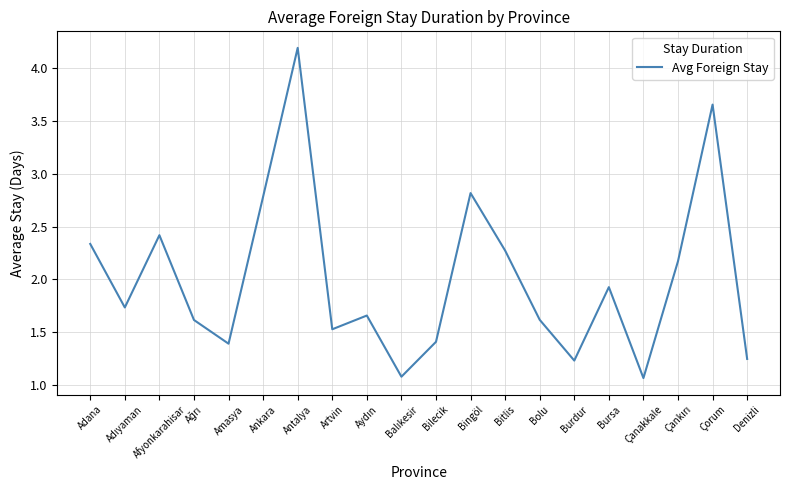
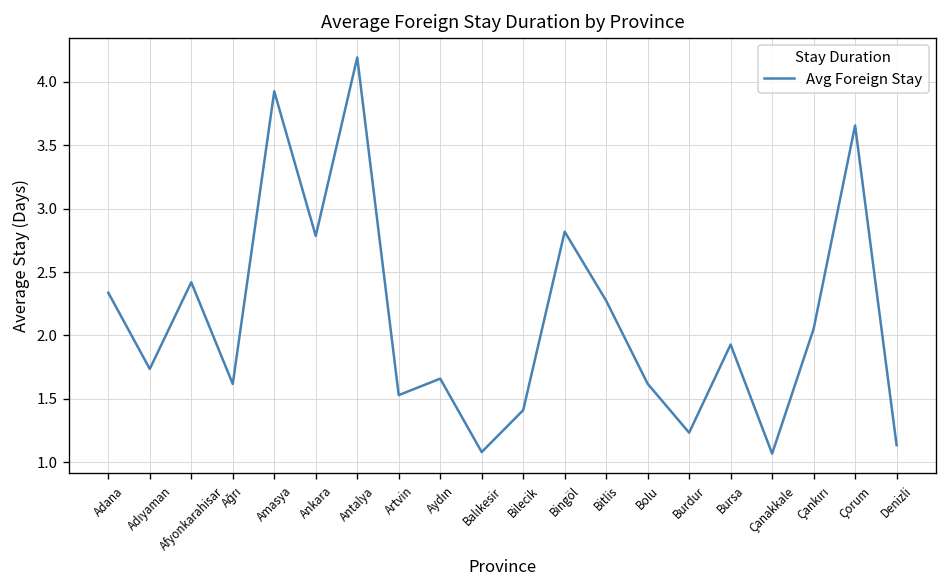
Amasya: 1.39 -> 3.93
Çankırı: 2.17 -> 2.05
Denizli: 1.25 -> 1.13
